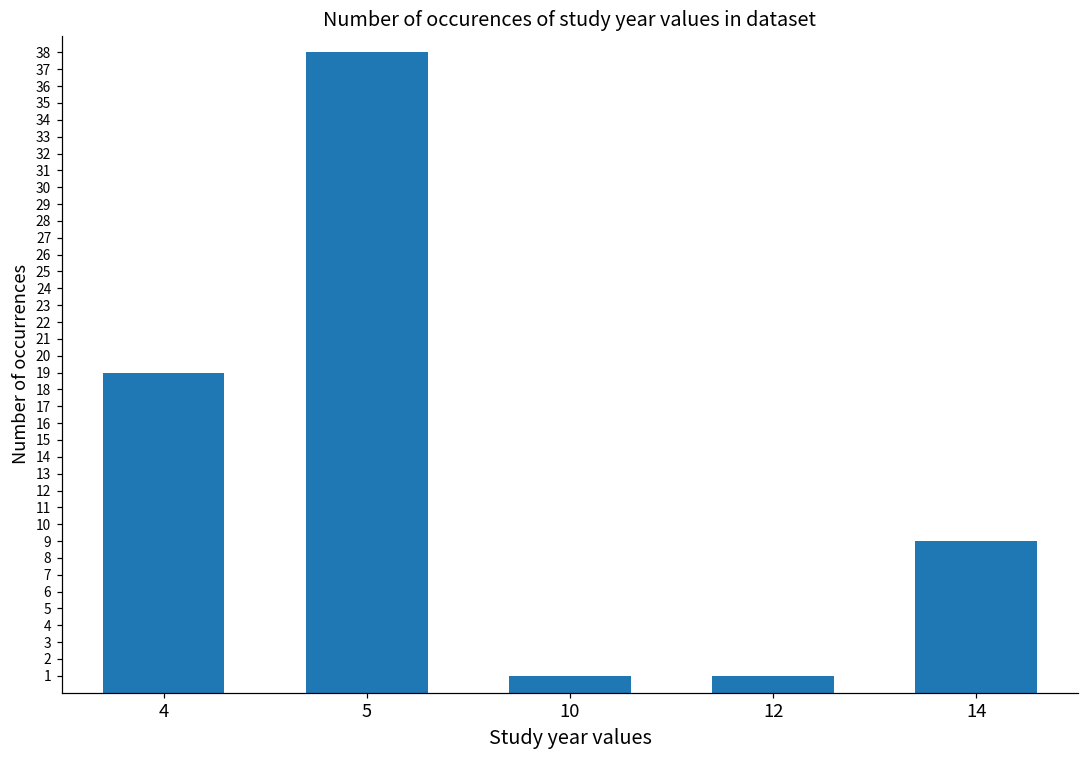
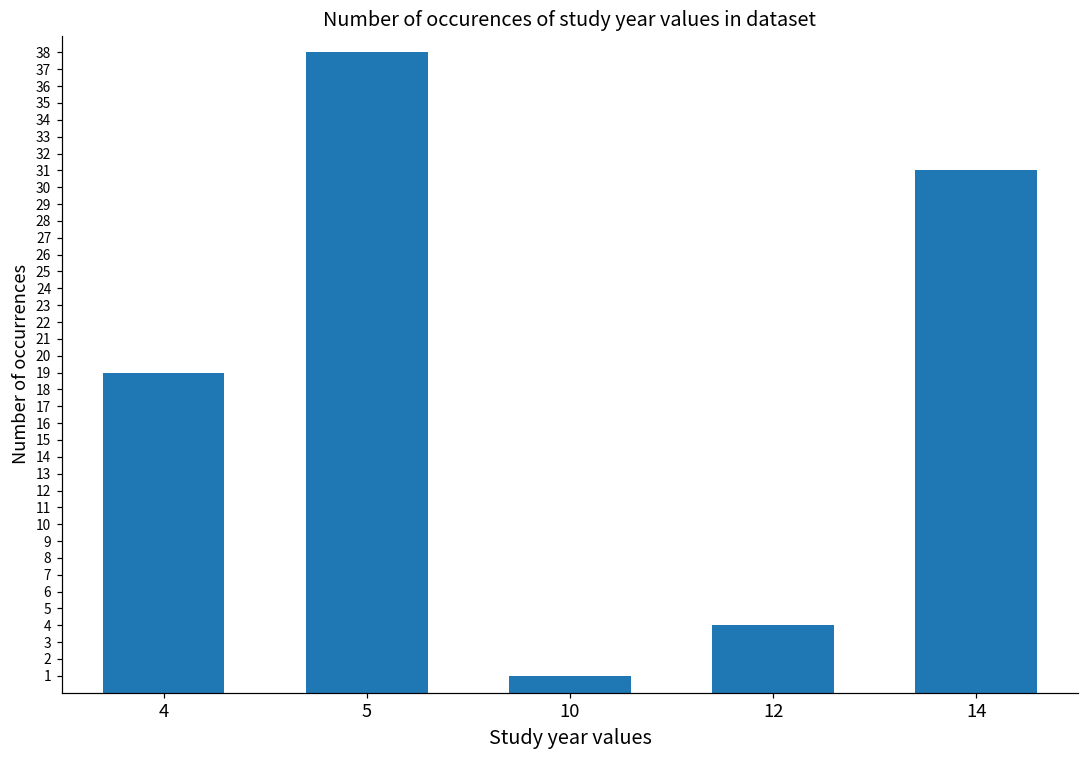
12: 1 -> 4
14: 9 -> 31
